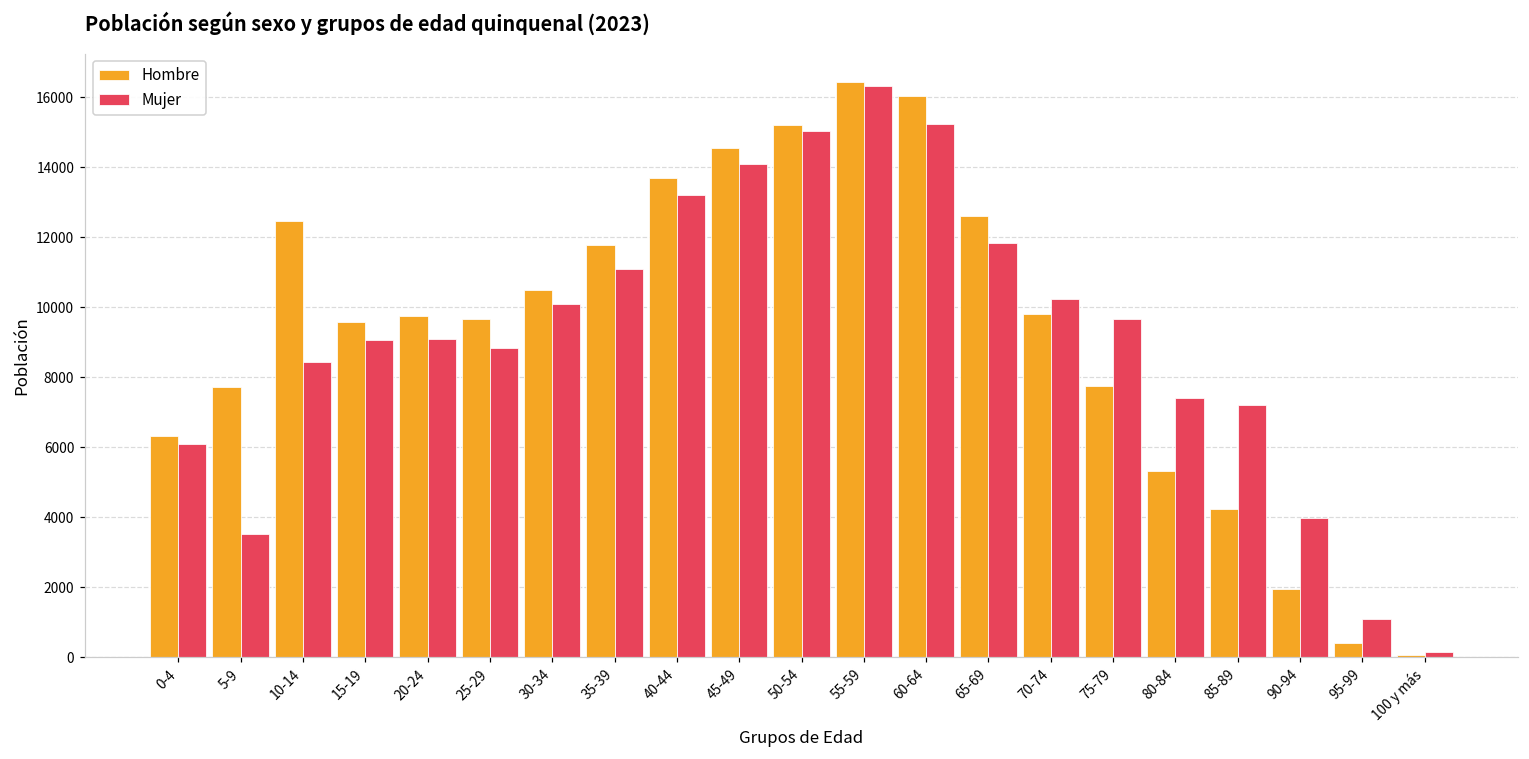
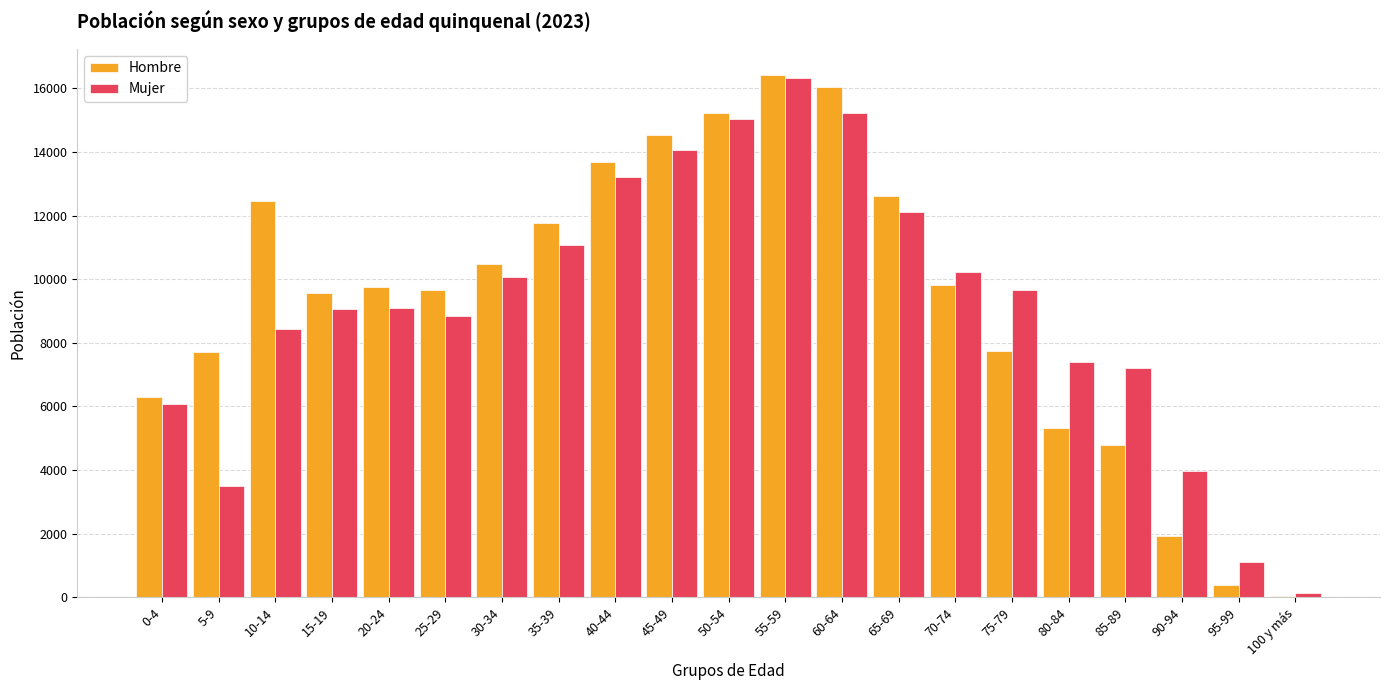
Mujer, 65-69: 11800 -> 12100
Hombre, 85-89: 4200 -> 4800
